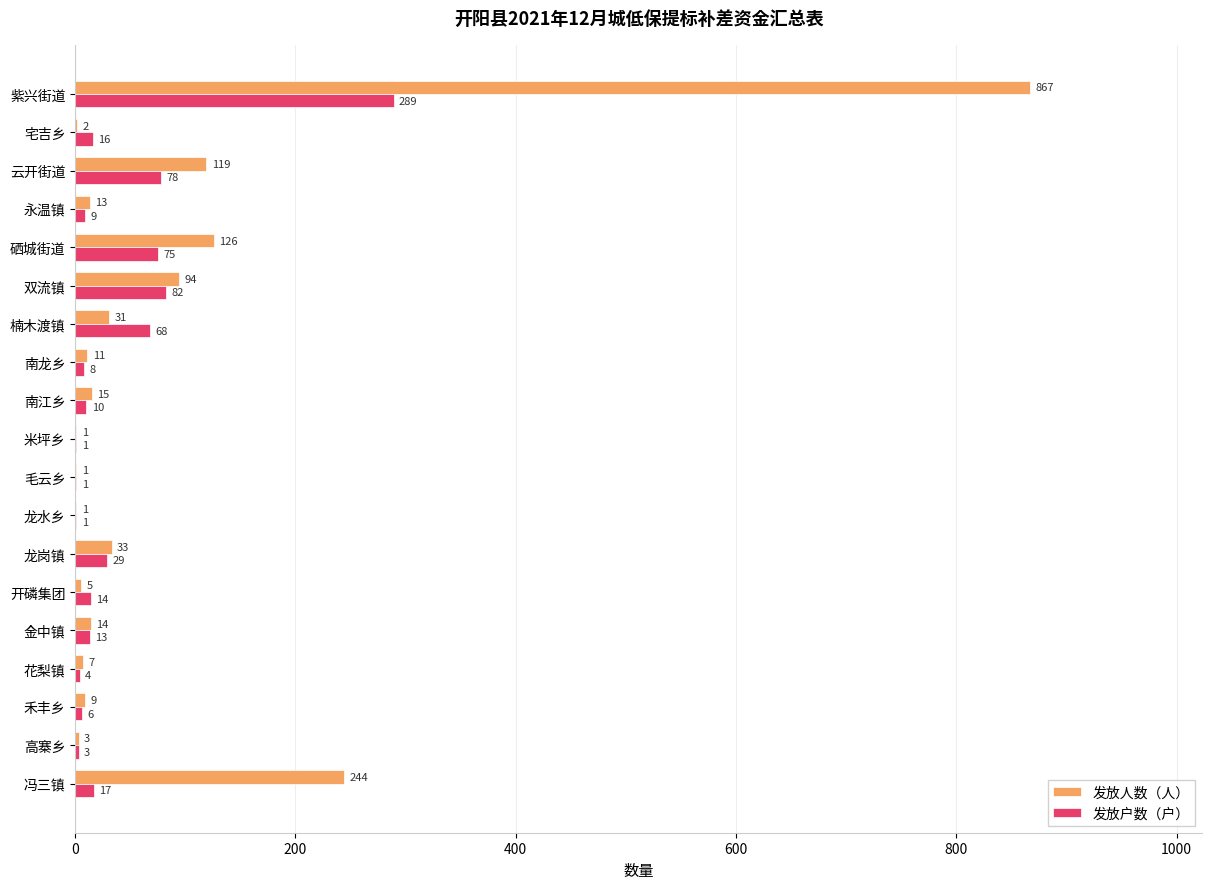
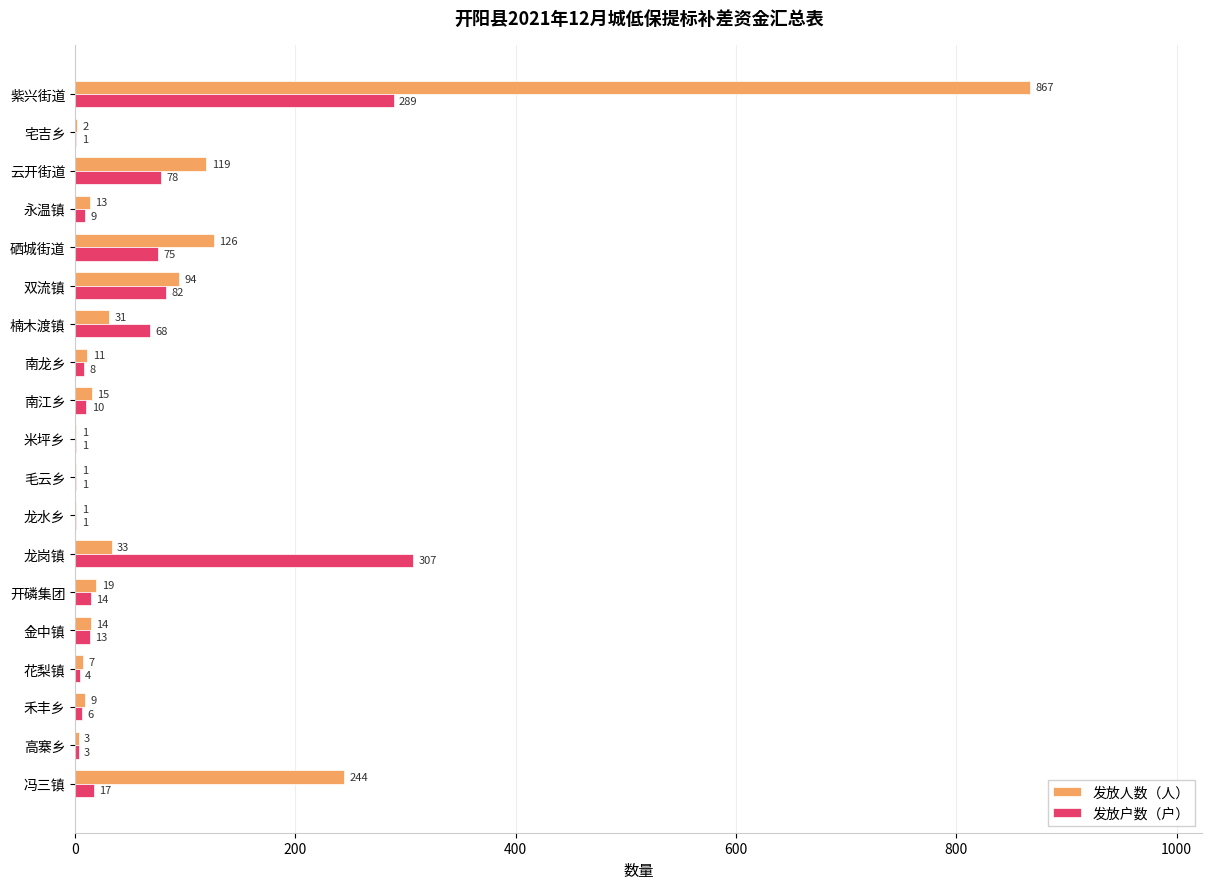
发放户数（户）, 宅吉乡: 16 -> 1
发放户数（户）, 龙岗镇: 29 -> 307
发放人数（人）, 开磷集团: 5 -> 19
